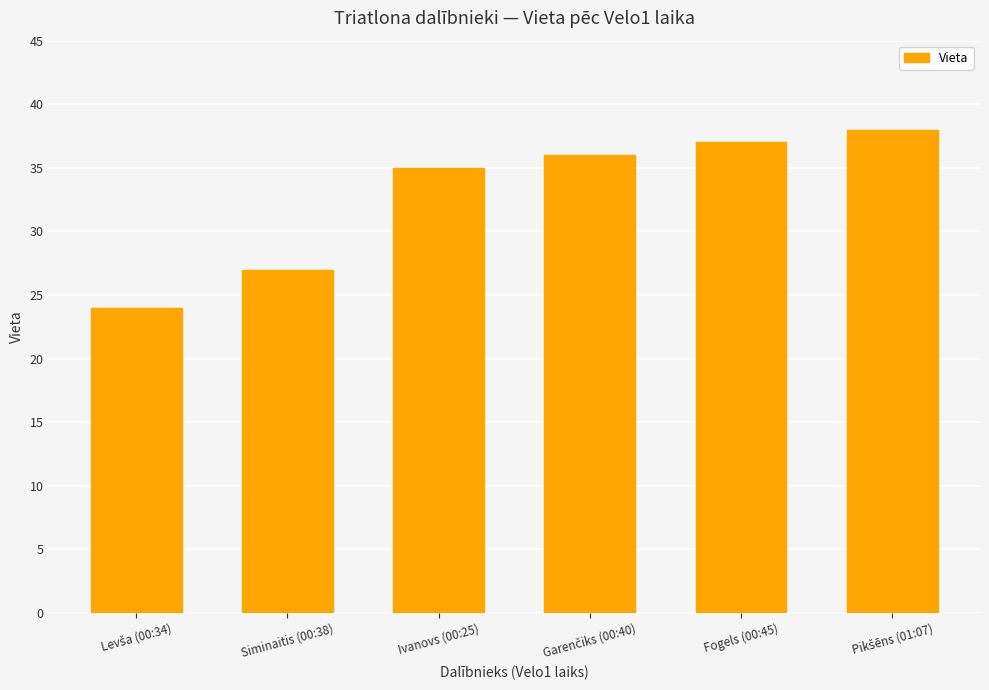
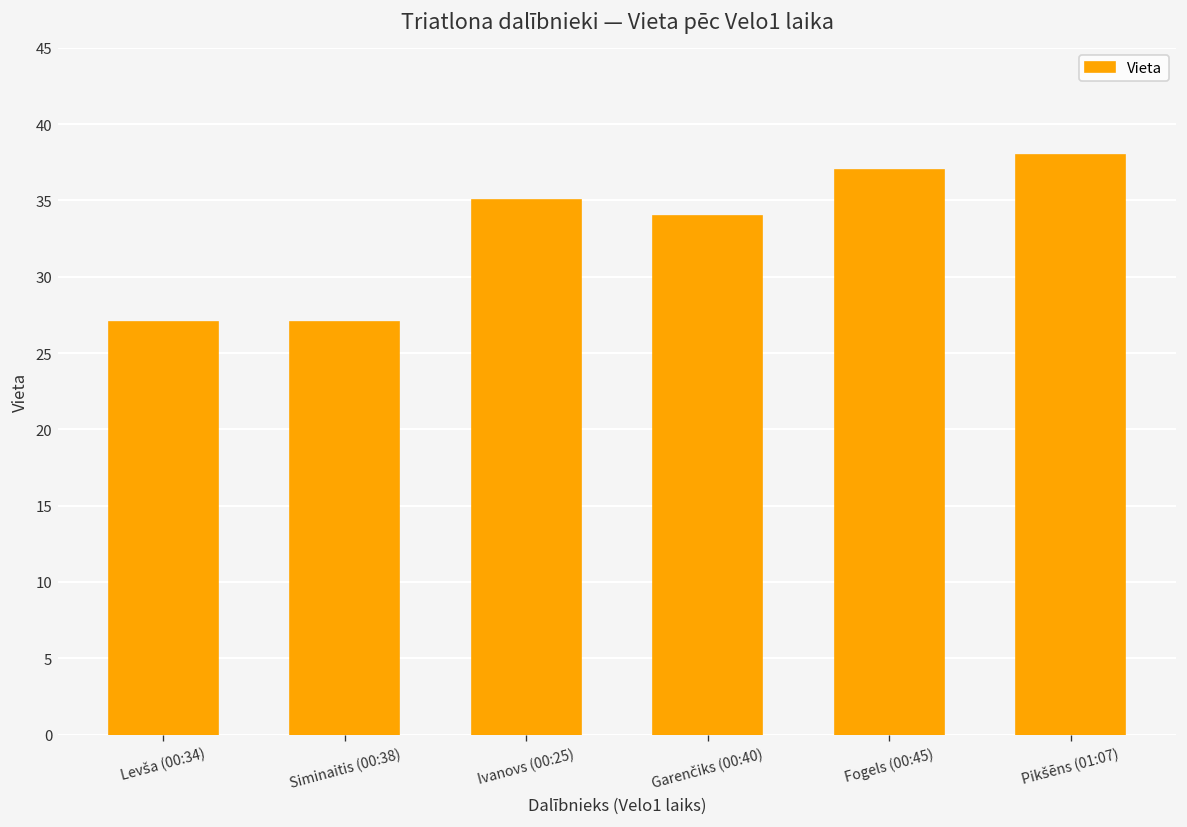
Levša (00:34): 24 -> 27
Garenčiks (00:40): 36 -> 34
